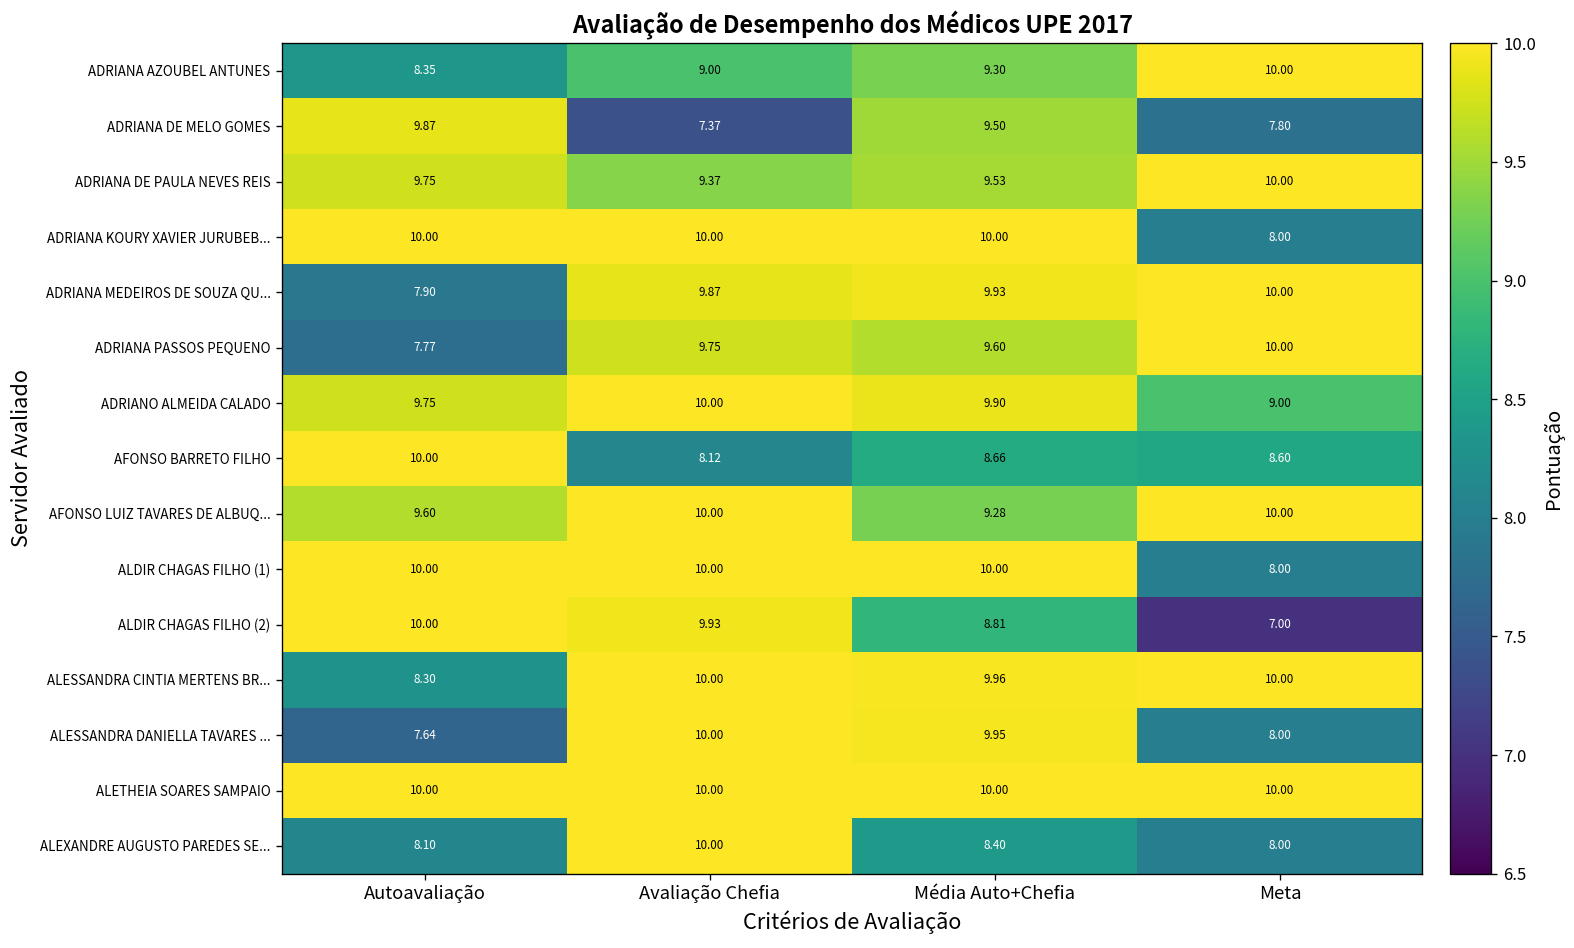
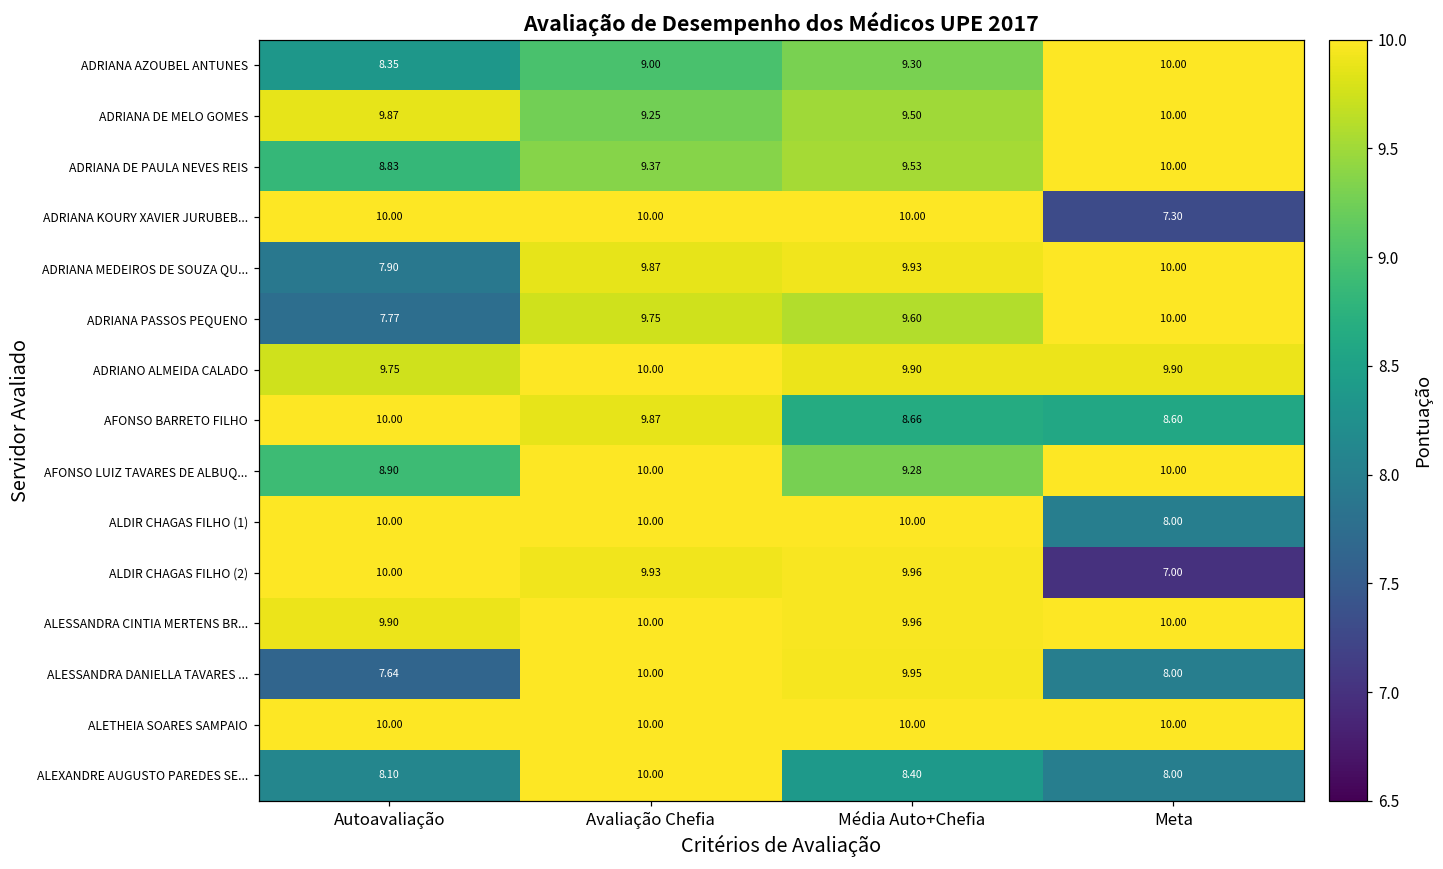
ADRIANA DE MELO GOMES, Avaliação Chefia: 7.37 -> 9.25
ADRIANA DE MELO GOMES, Meta: 7.80 -> 10.00
ADRIANA DE PAULA NEVES REIS, Autoavaliação: 9.75 -> 8.83
ADRIANA KOURY XAVIER JURUBEB..., Meta: 8.00 -> 7.30
ADRIANO ALMEIDA CALADO, Meta: 9.00 -> 9.90
AFONSO BARRETO FILHO, Avaliação Chefia: 8.12 -> 9.87
AFONSO LUIZ TAVARES DE ALBUQ..., Autoavaliação: 9.60 -> 8.90
ALDIR CHAGAS FILHO (2), Média Auto+Chefia: 8.81 -> 9.96
ALESSANDRA CINTIA MERTENS BR..., Autoavaliação: 8.30 -> 9.90
